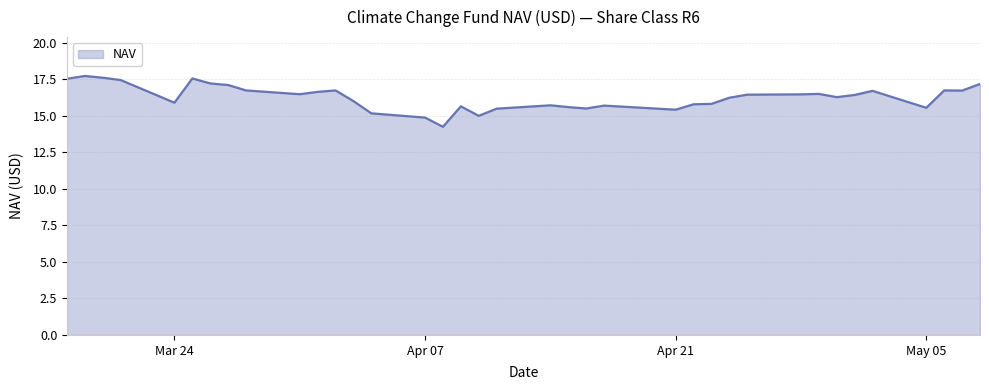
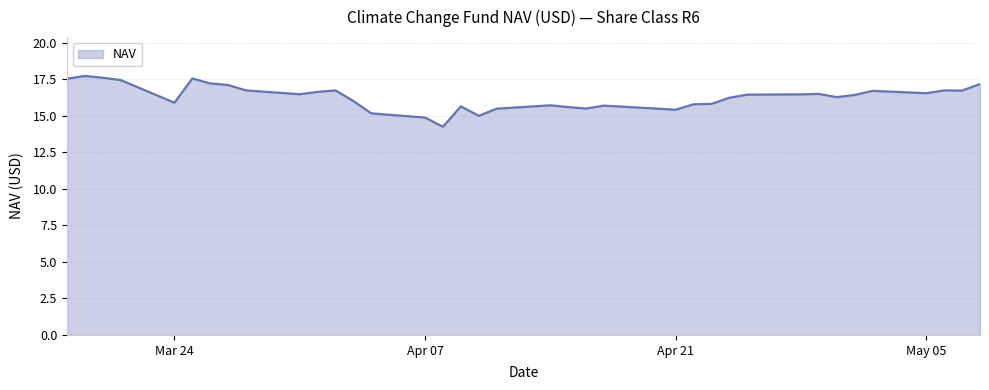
May 05: 15.6 -> 16.6
